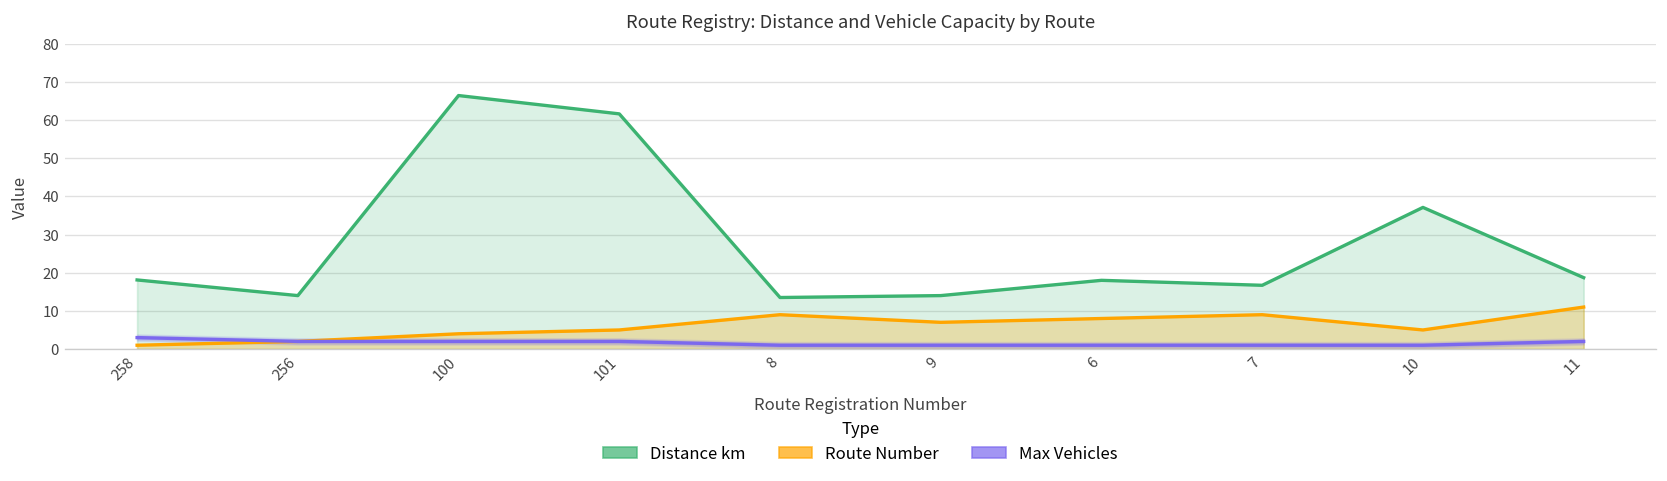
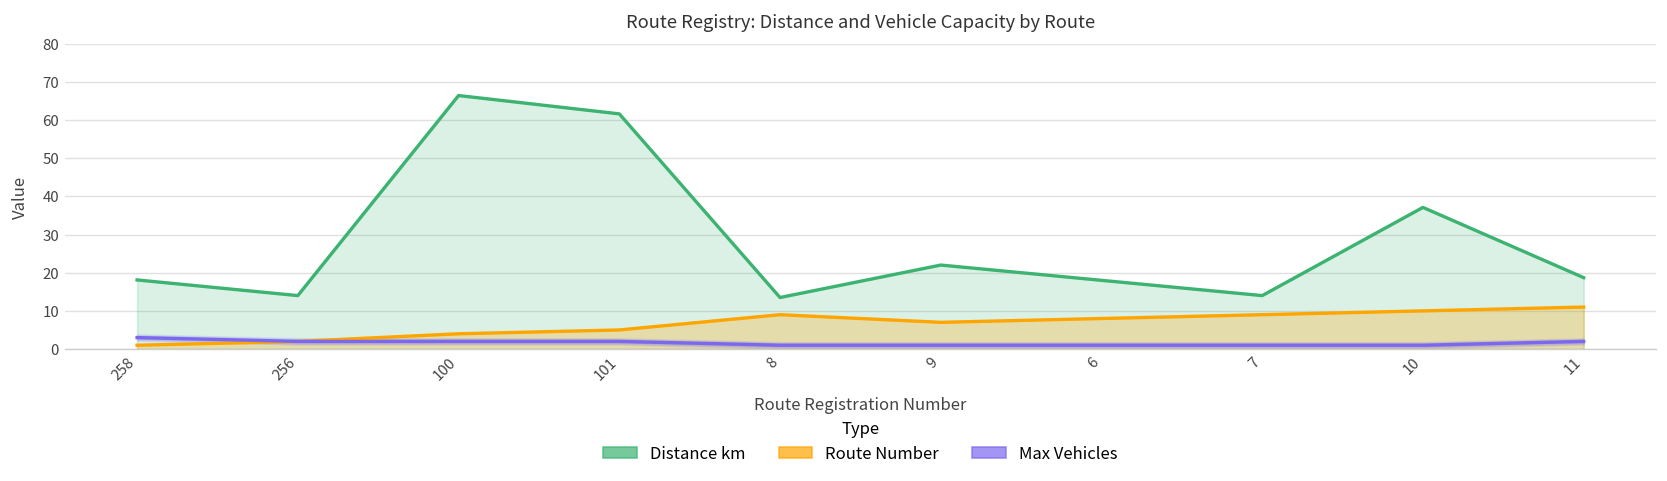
Distance km, 9: 14 -> 22
Distance km, 7: 17 -> 14
Route Number, 10: 5 -> 10
